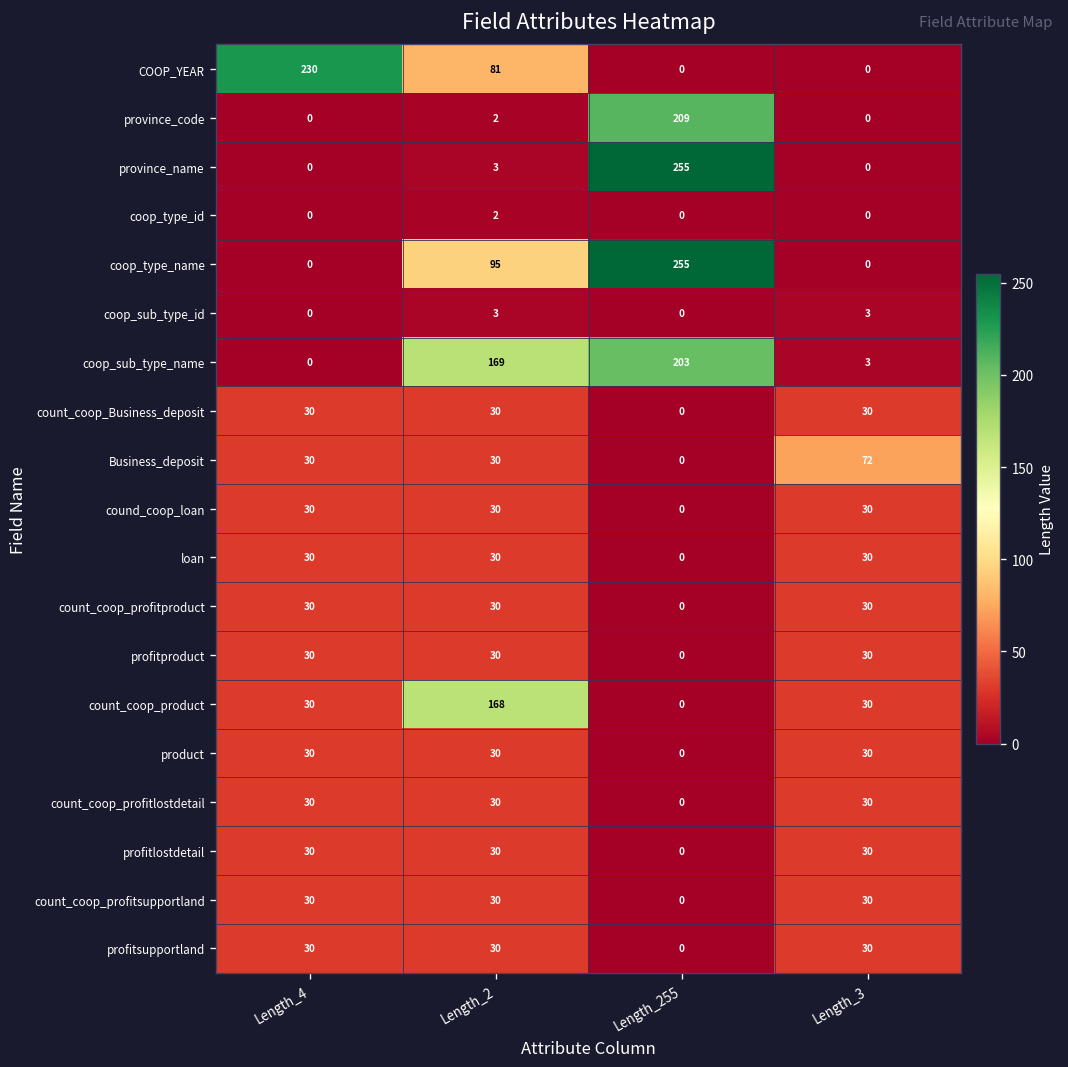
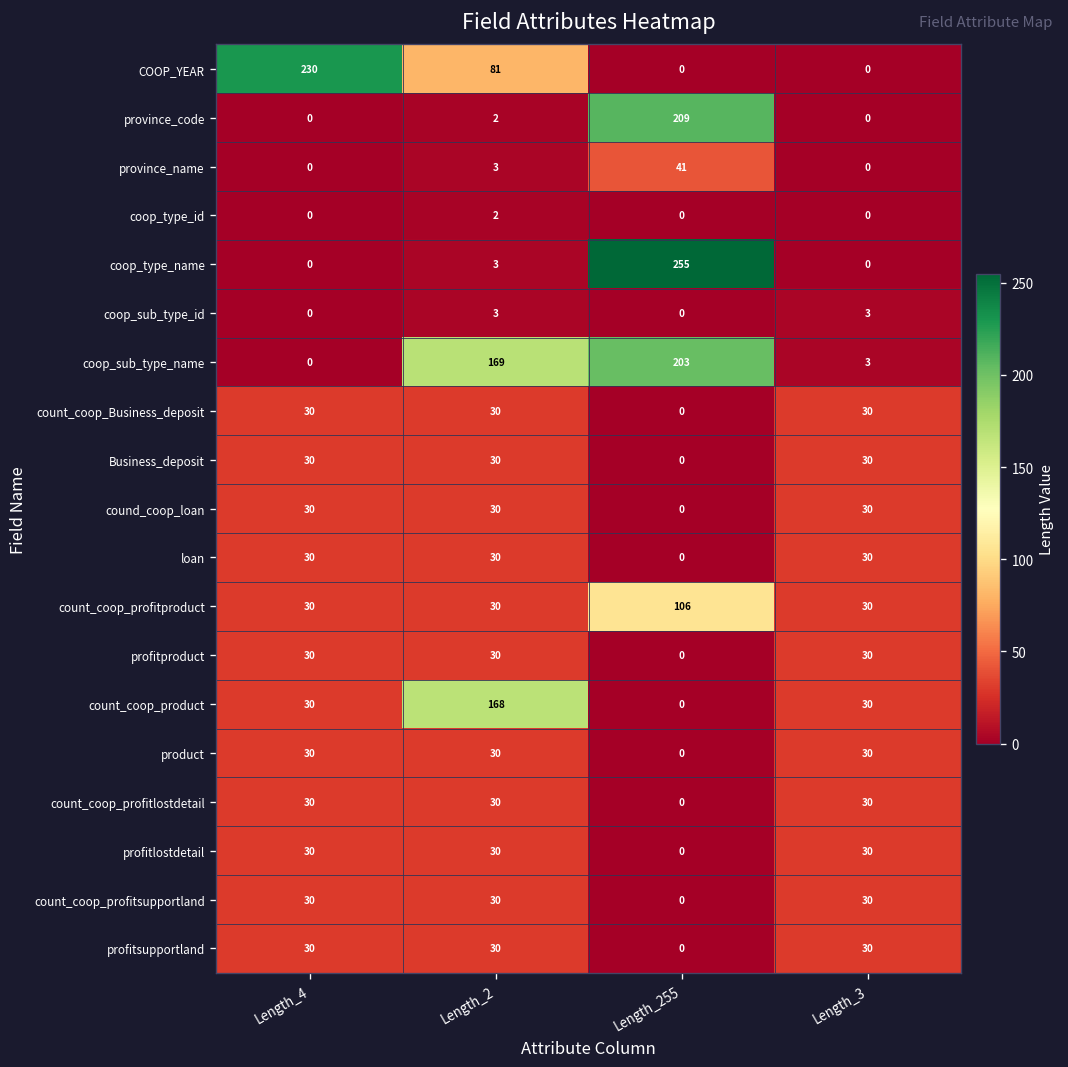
province_name, Length_255: 255 -> 41
coop_type_name, Length_2: 95 -> 3
Business_deposit, Length_3: 72 -> 30
count_coop_profitproduct, Length_255: 0 -> 106
